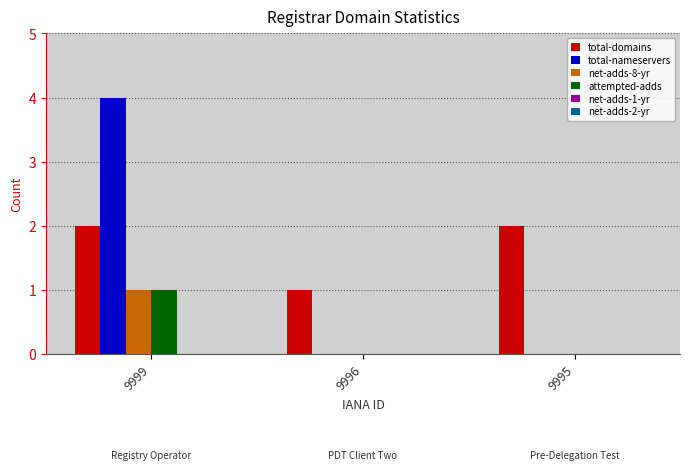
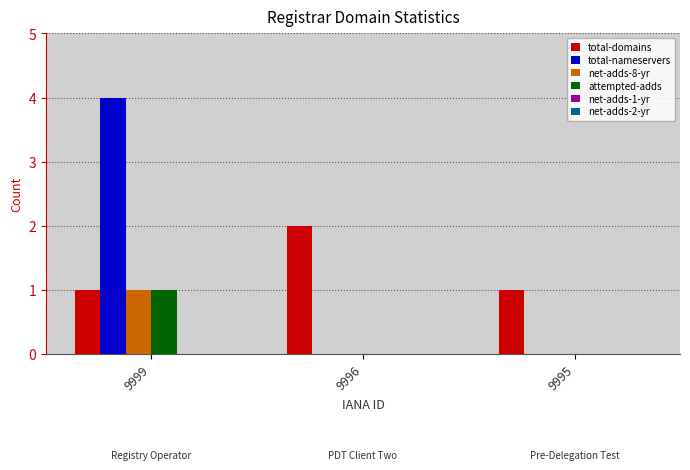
total-domains, 9999: 2 -> 1
total-domains, 9996: 1 -> 2
total-domains, 9995: 2 -> 1
